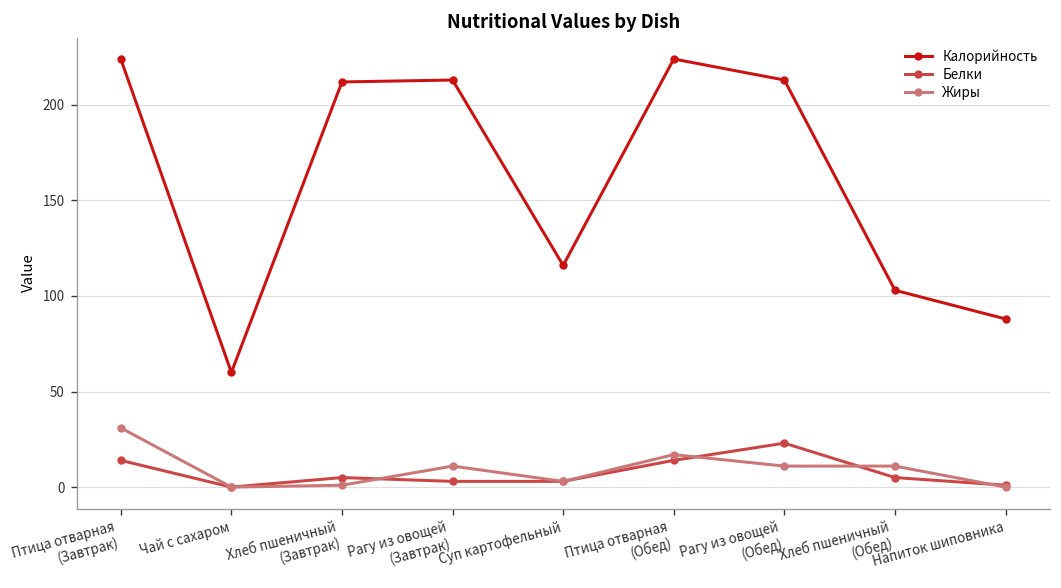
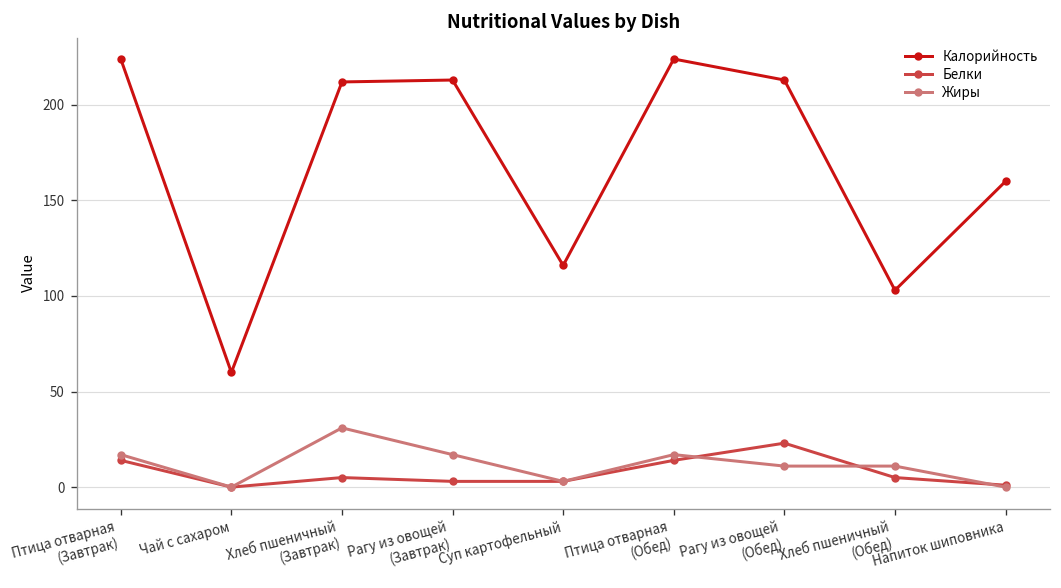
Жиры, Птица отварная (Завтрак): 31 -> 17
Жиры, Хлеб пшеничный (Завтрак): 1 -> 31
Жиры, Рагу из овощей (Завтрак): 11 -> 17
Калорийность, Напиток шиповника: 88 -> 160
